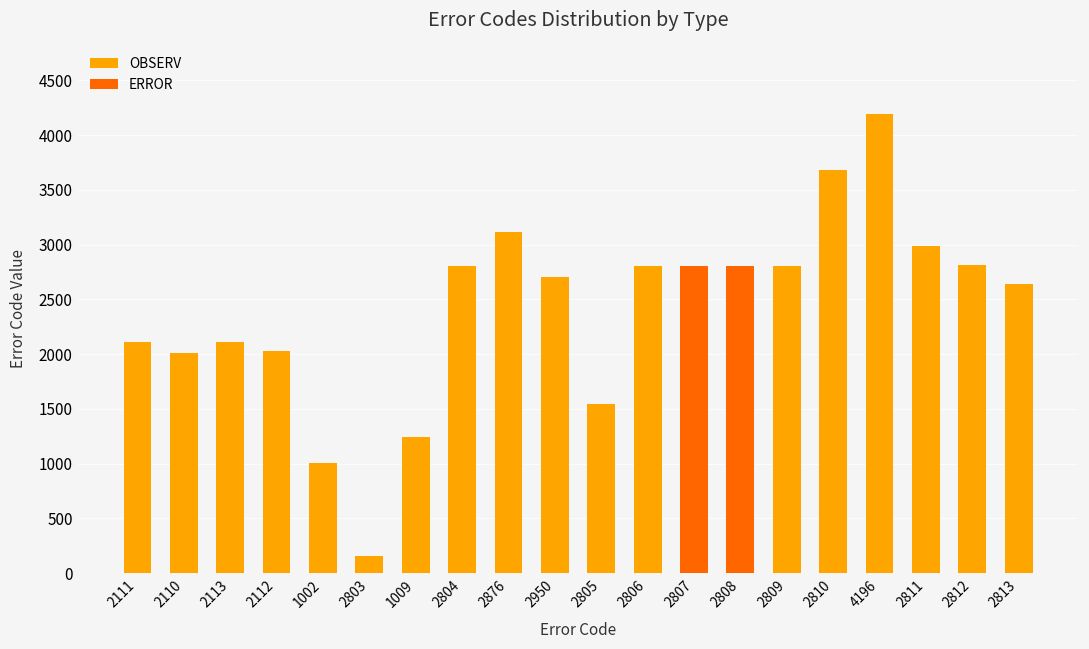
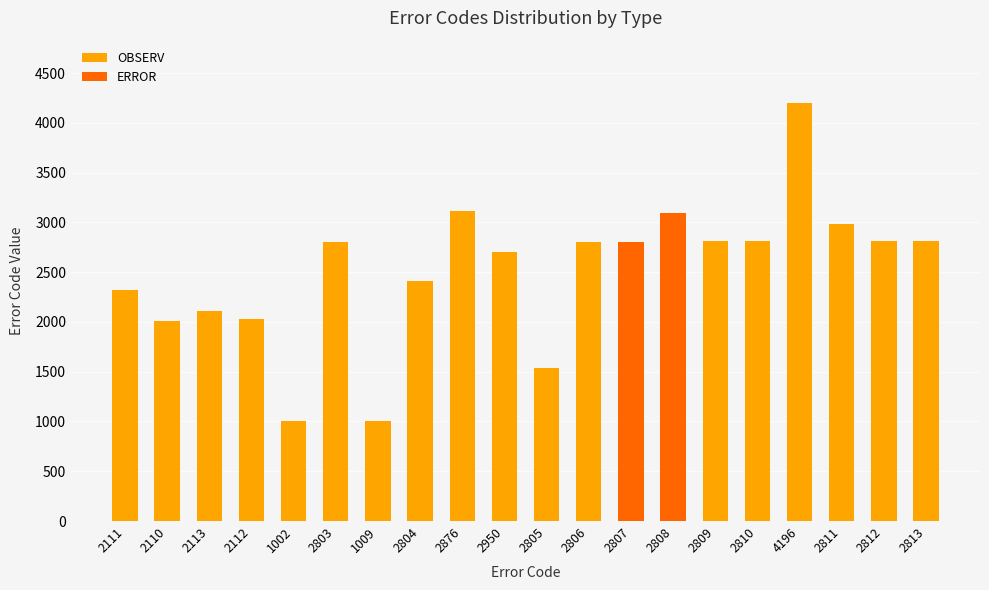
OBSERV, 2111: 2100 -> 2300
OBSERV, 2803: 200 -> 2800
OBSERV, 1009: 1200 -> 1000
OBSERV, 2804: 2800 -> 2400
ERROR, 2808: 2800 -> 3100
OBSERV, 2810: 3700 -> 2800
OBSERV, 2813: 2600 -> 2800
